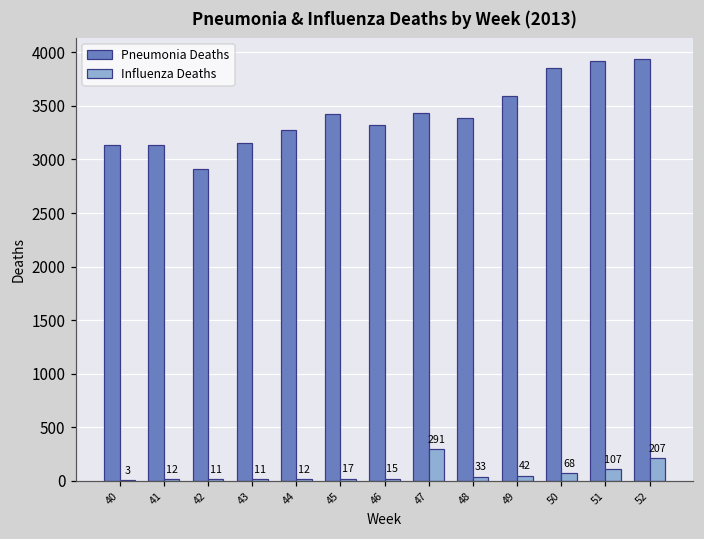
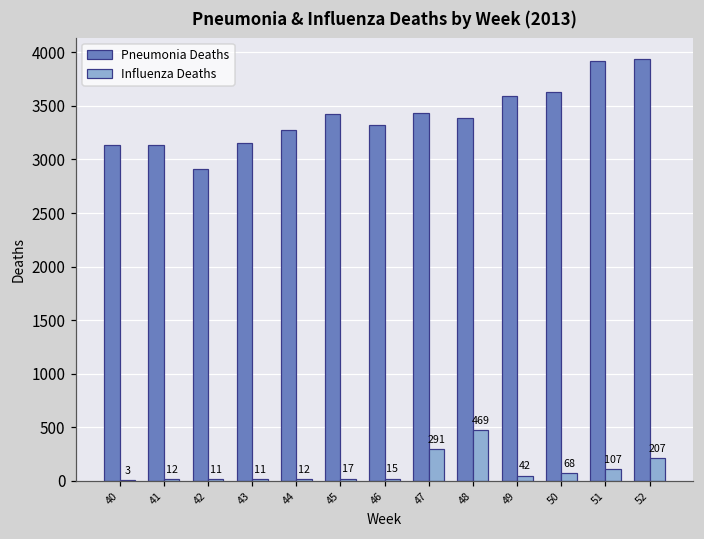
Influenza Deaths, 48: 33 -> 469
Pneumonia Deaths, 50: 3900 -> 3600
